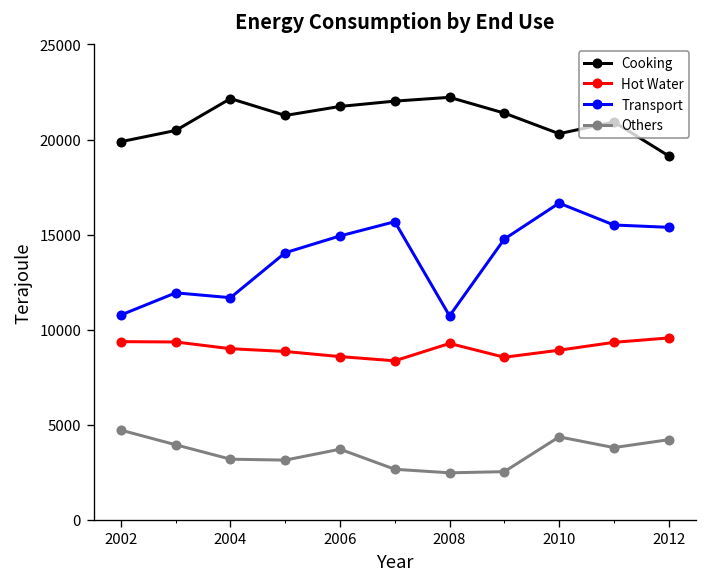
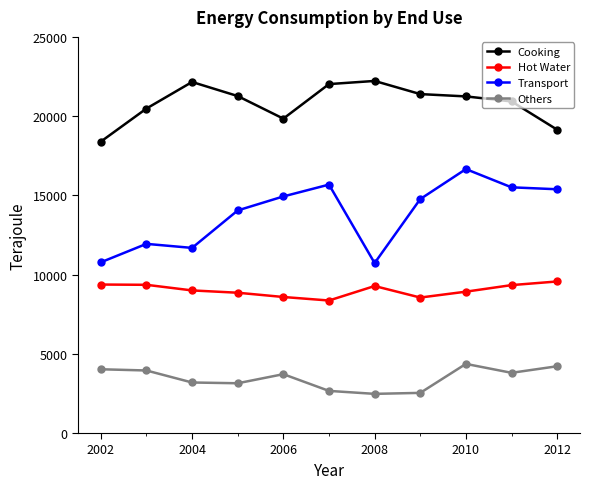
Cooking, 2002: 19900 -> 18400
Others, 2002: 4700 -> 4000
Cooking, 2006: 21700 -> 19800
Cooking, 2010: 20300 -> 21200
